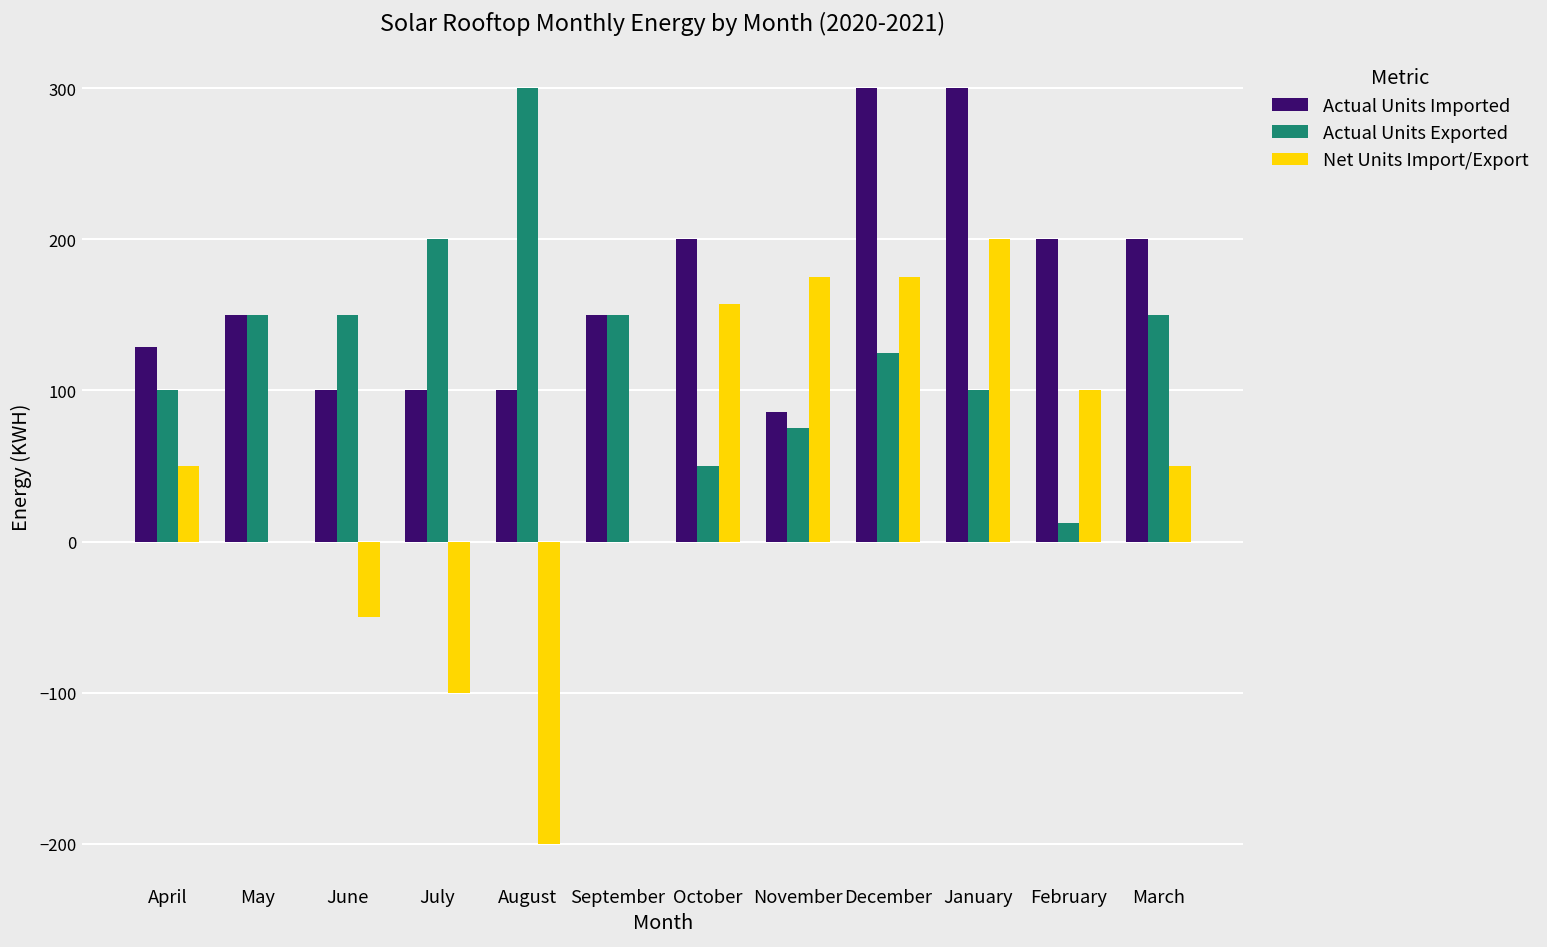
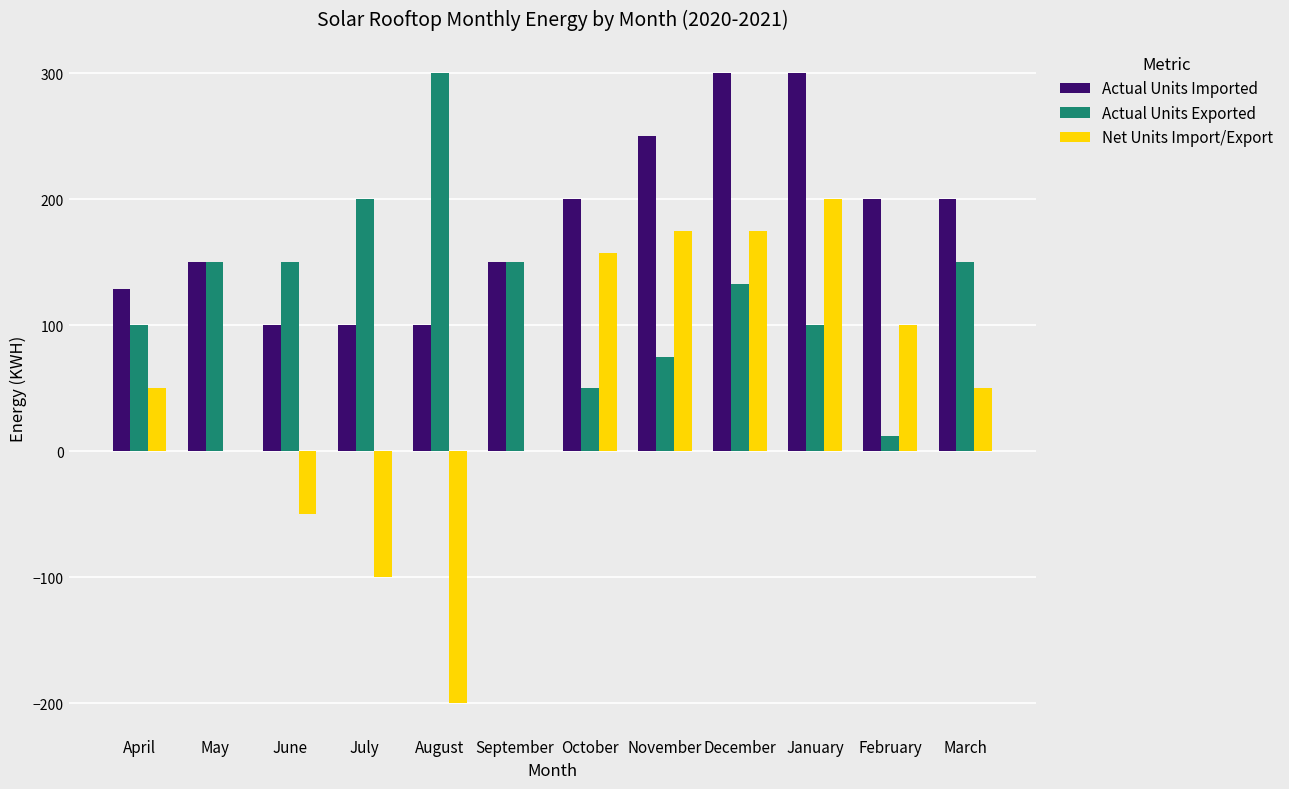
Actual Units Imported, November: 86 -> 250
Actual Units Exported, December: 125 -> 133
